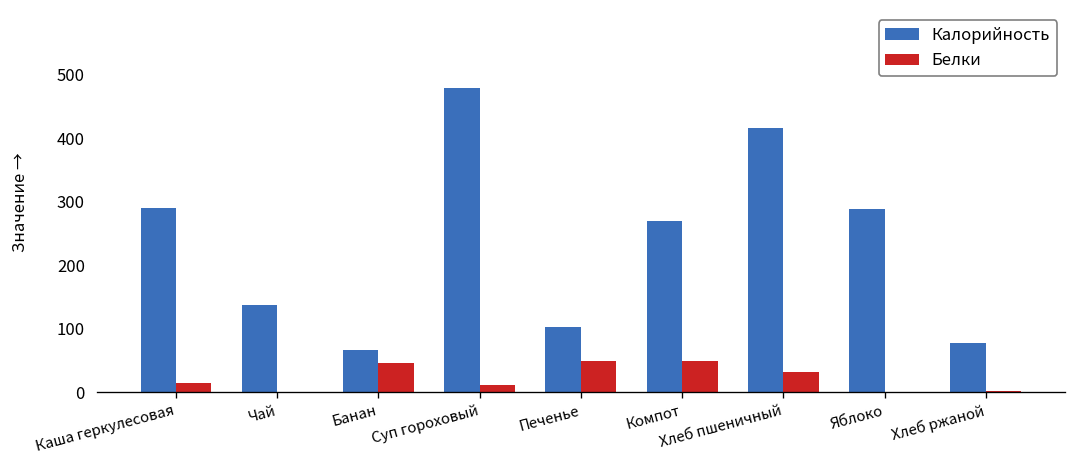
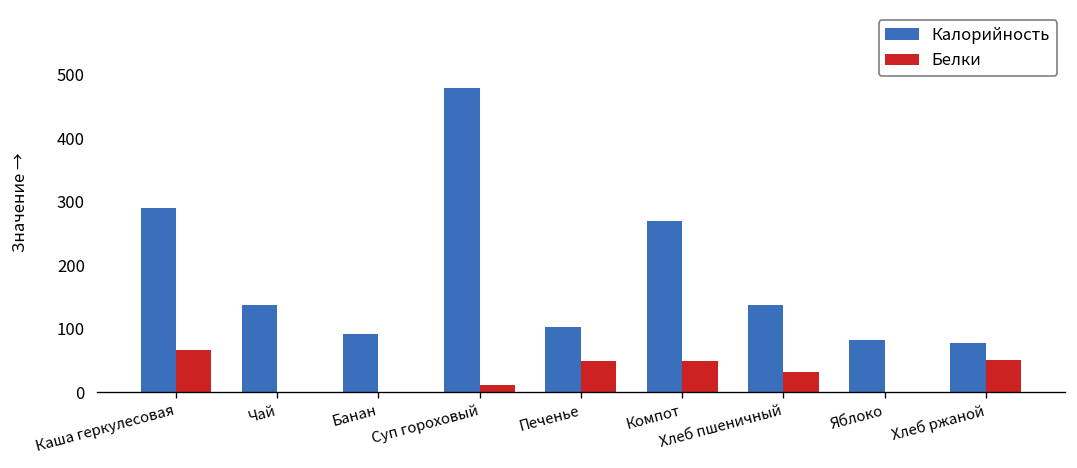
Белки, Каша геркулесовая: 10 -> 70
Калорийность, Банан: 70 -> 90
Белки, Банан: 50 -> 0
Калорийность, Хлеб пшеничный: 420 -> 140
Калорийность, Яблоко: 290 -> 80
Белки, Хлеб ржаной: 0 -> 50
